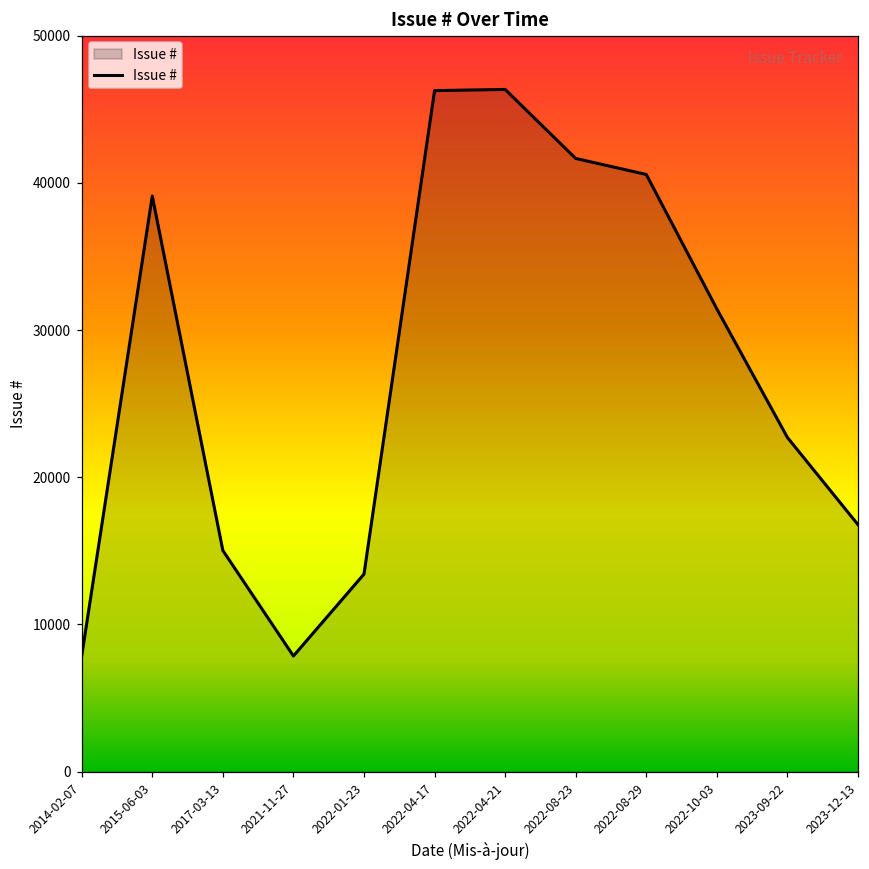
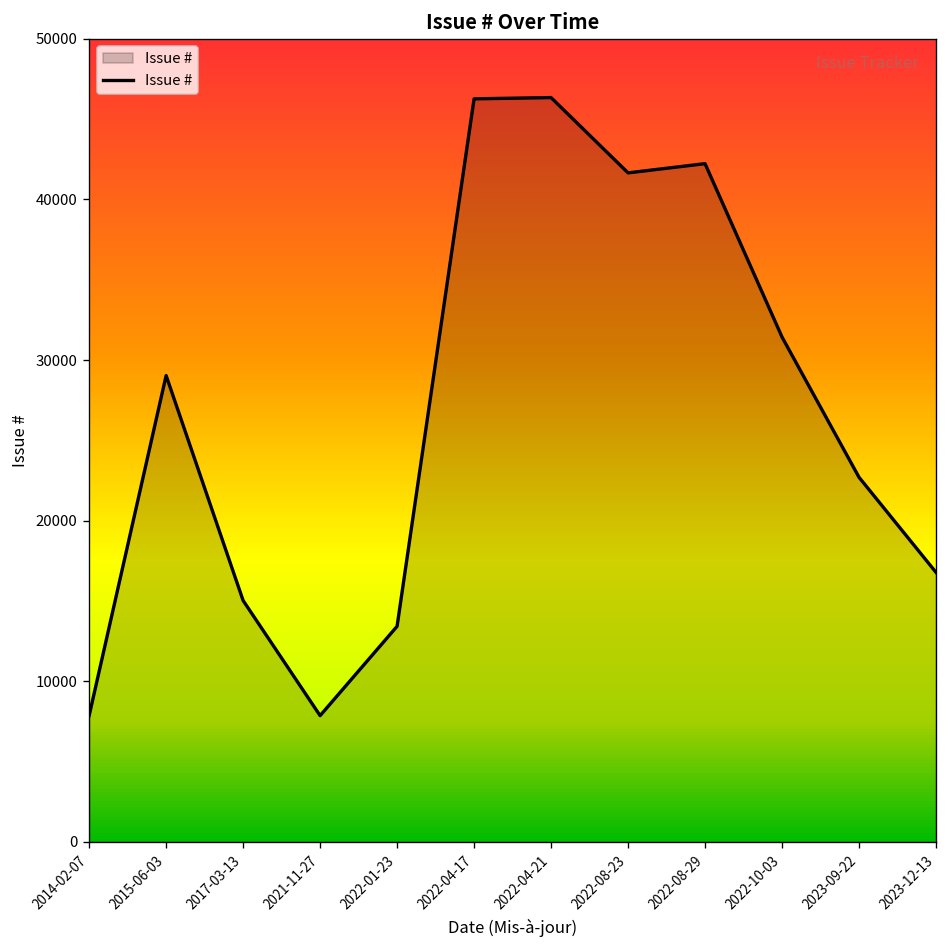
2015-06-03: 39100 -> 29000
2022-08-29: 40600 -> 42200
